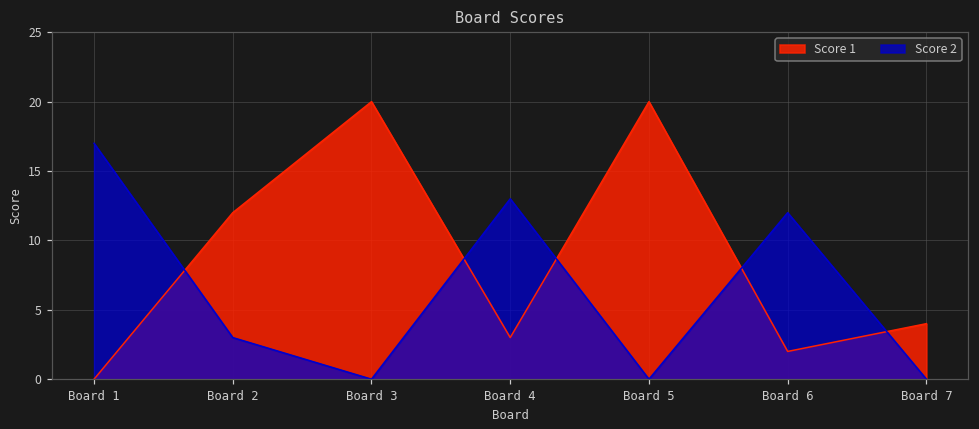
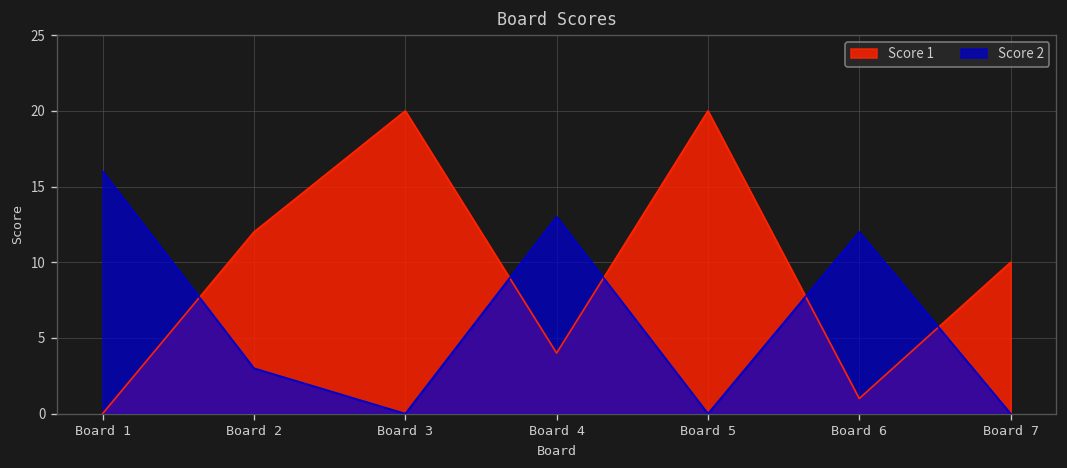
Score 2, Board 1: 17 -> 16
Score 1, Board 4: 3 -> 4
Score 1, Board 6: 2 -> 1
Score 1, Board 7: 4 -> 10
